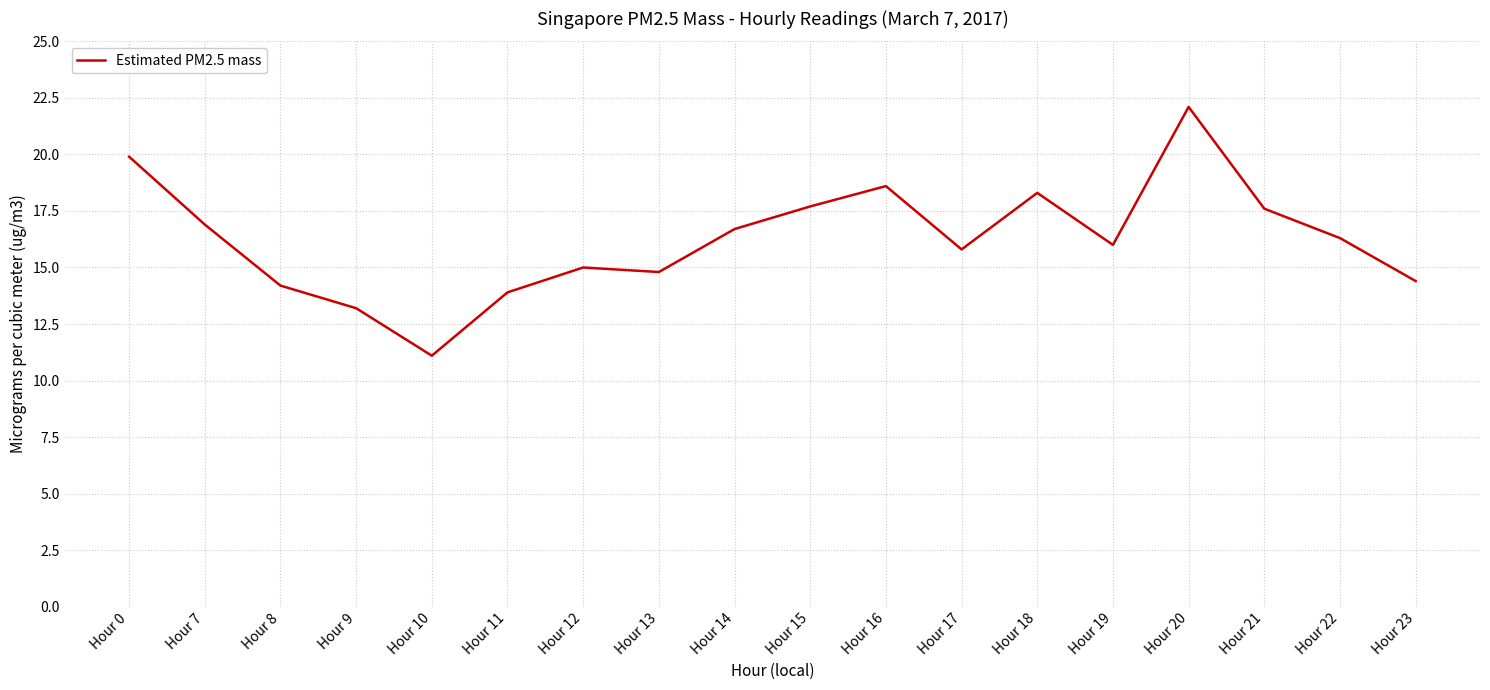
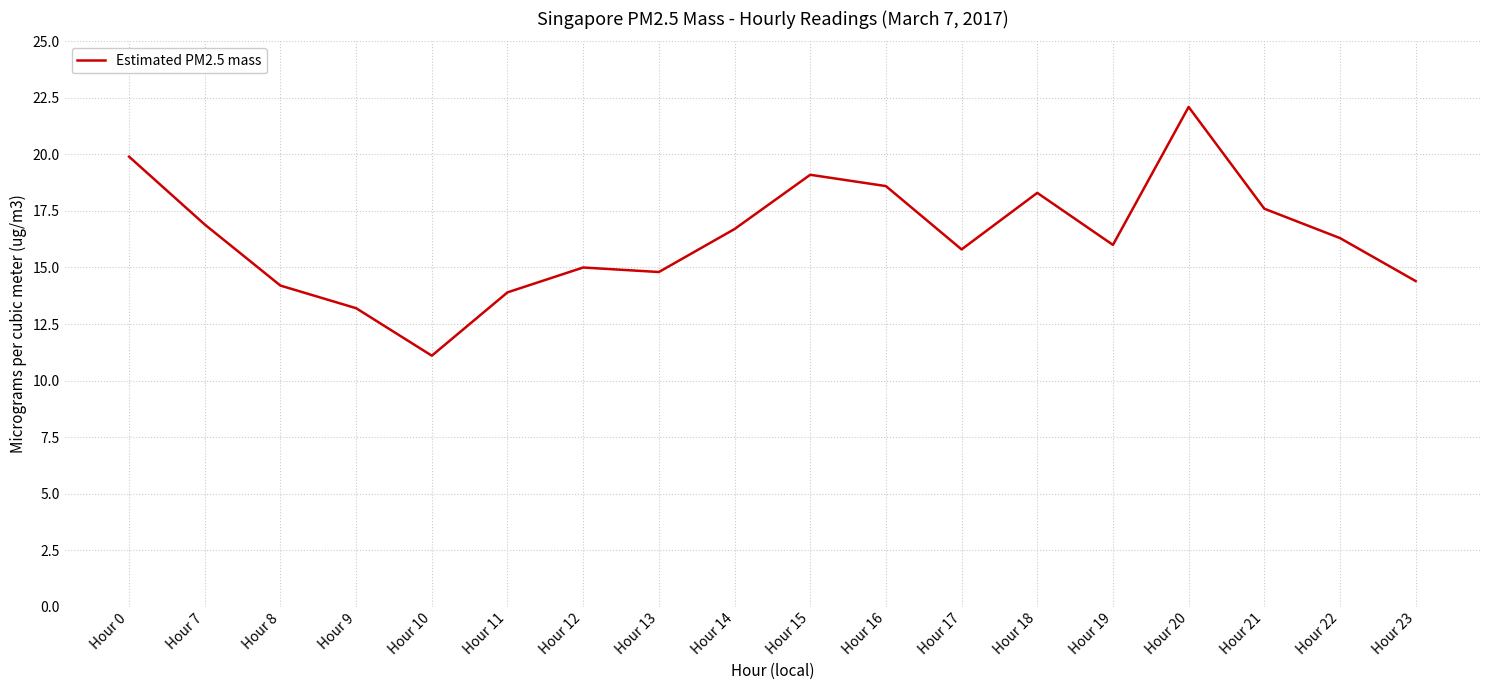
Hour 15: 17.7 -> 19.1
